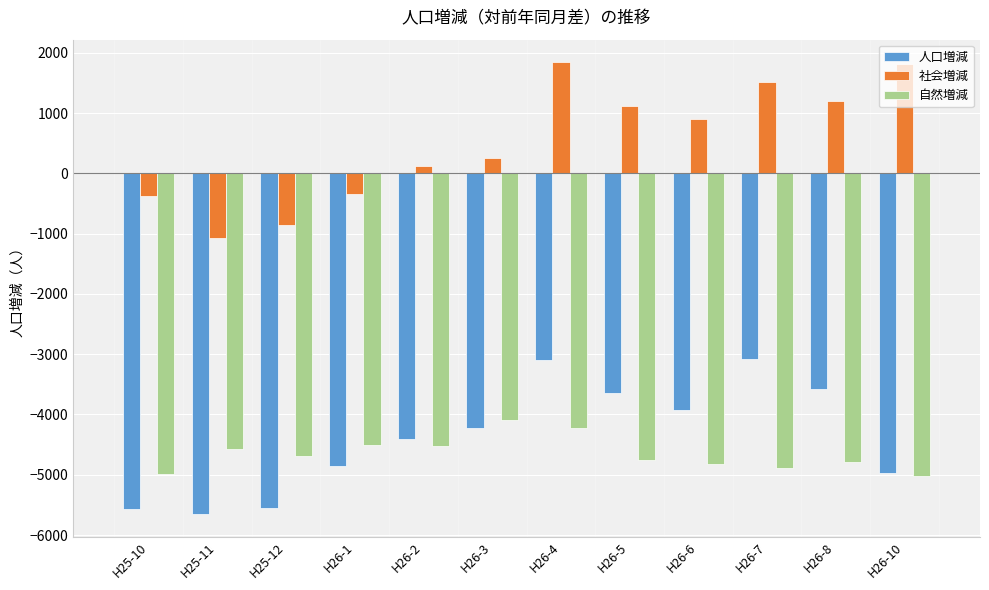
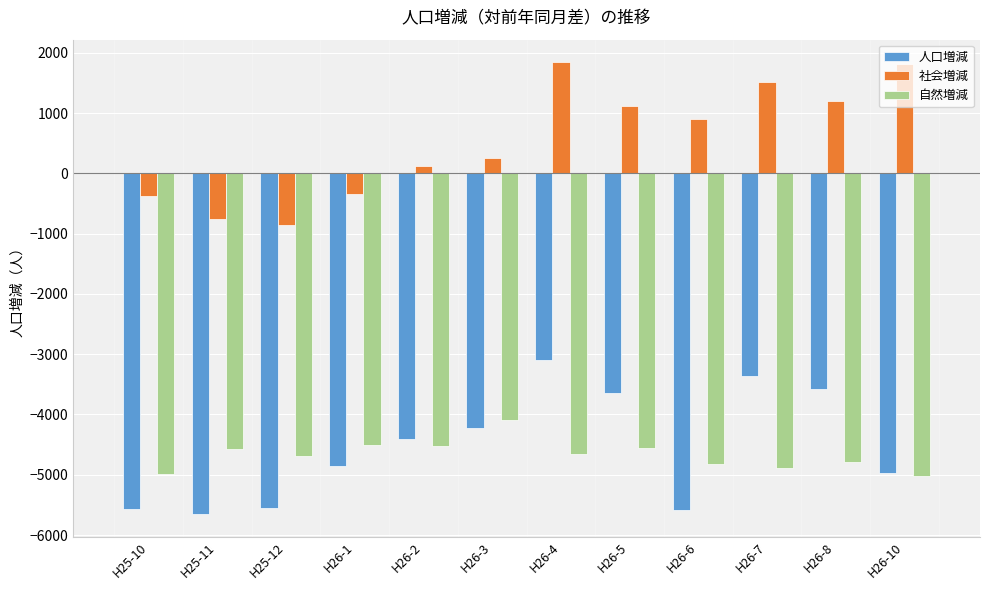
社会増減, H25-11: -1100 -> -800
自然増減, H26-4: -4200 -> -4700
自然増減, H26-5: -4700 -> -4600
人口増減, H26-6: -3900 -> -5600
人口増減, H26-7: -3100 -> -3400
